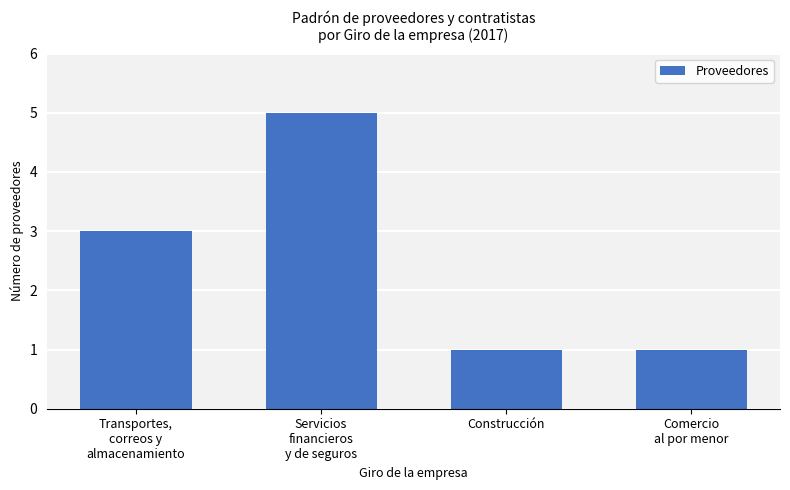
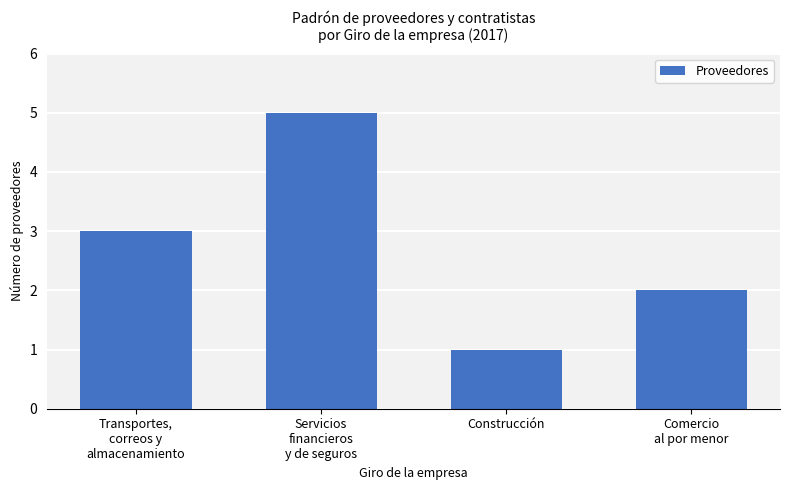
Comercio al por menor: 1 -> 2
